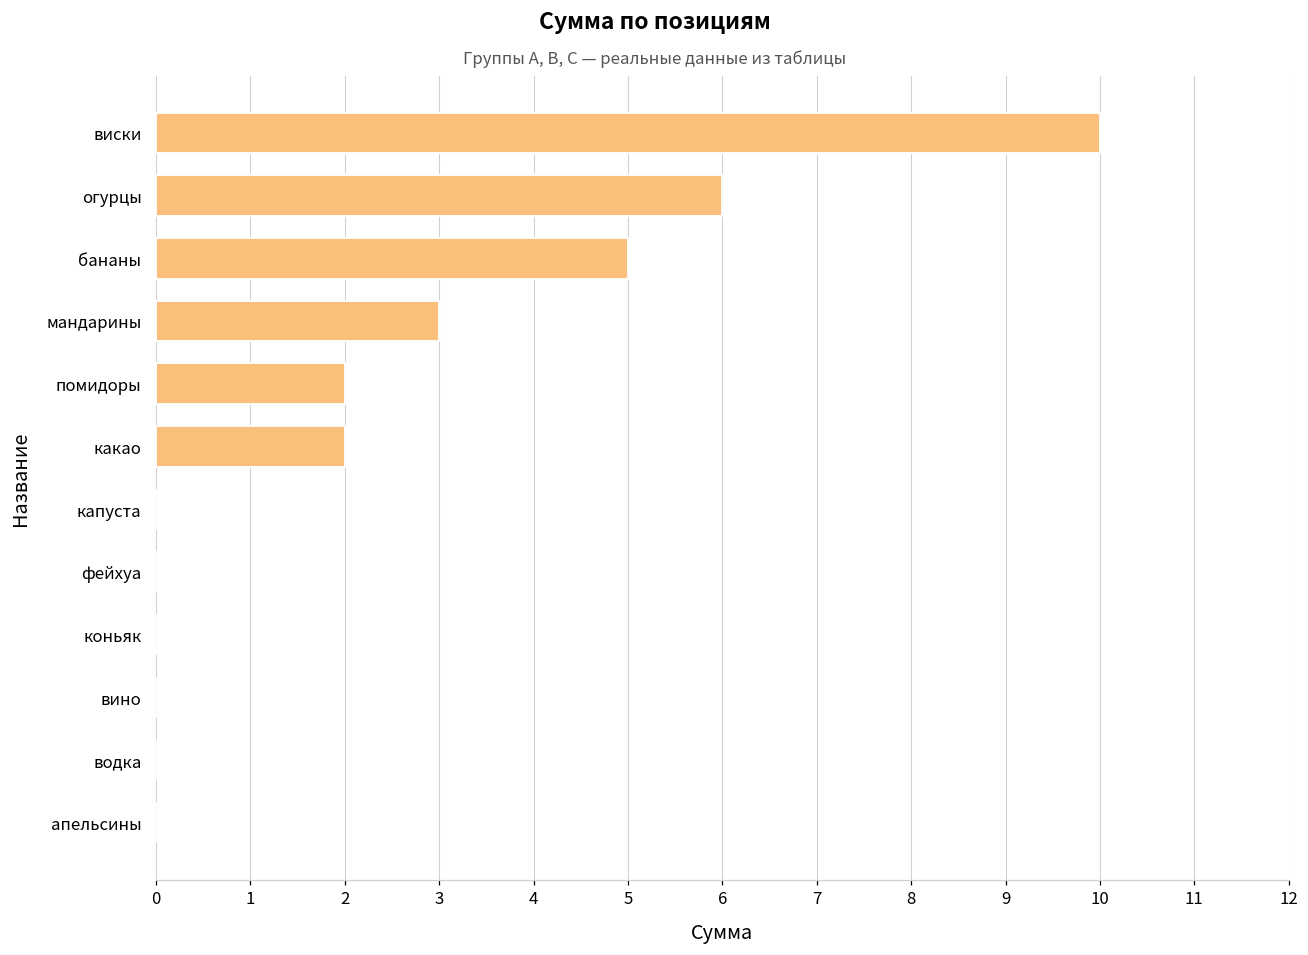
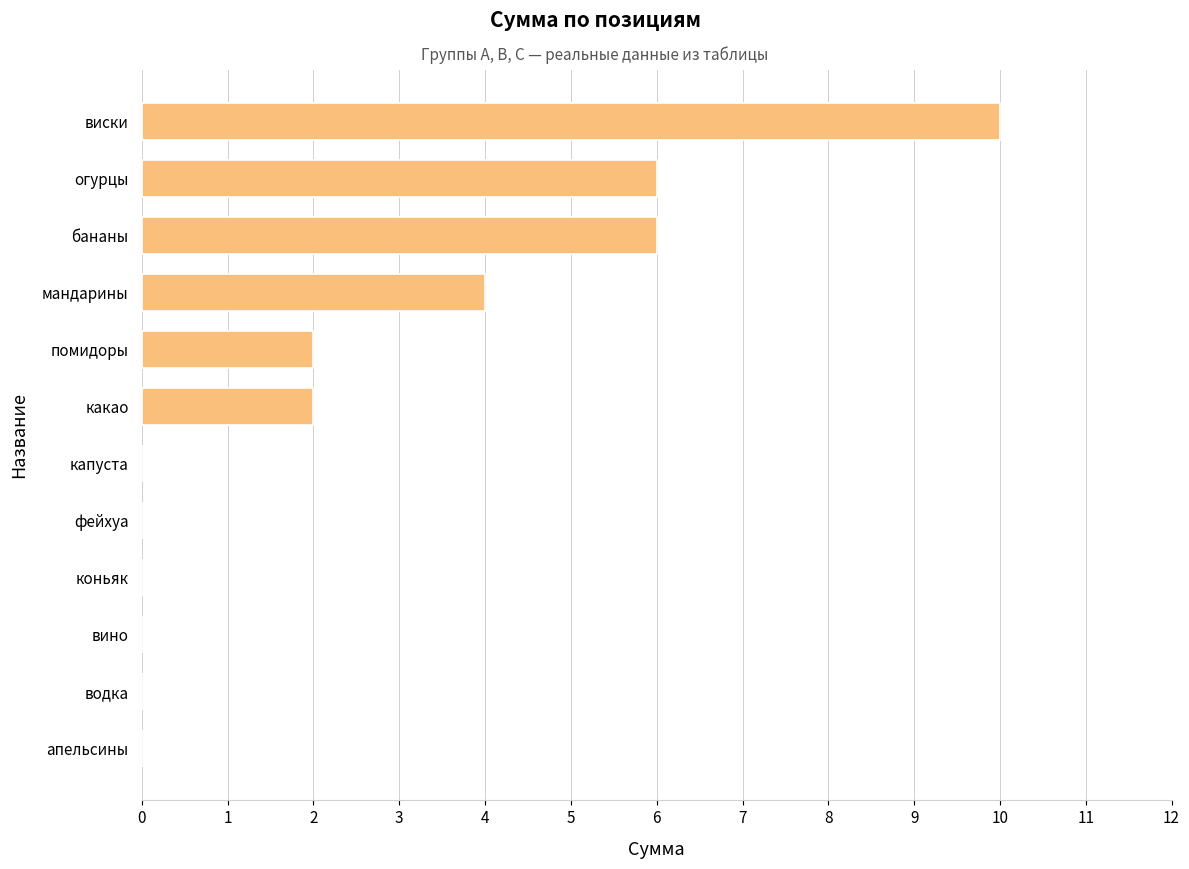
бананы: 5 -> 6
мандарины: 3 -> 4
